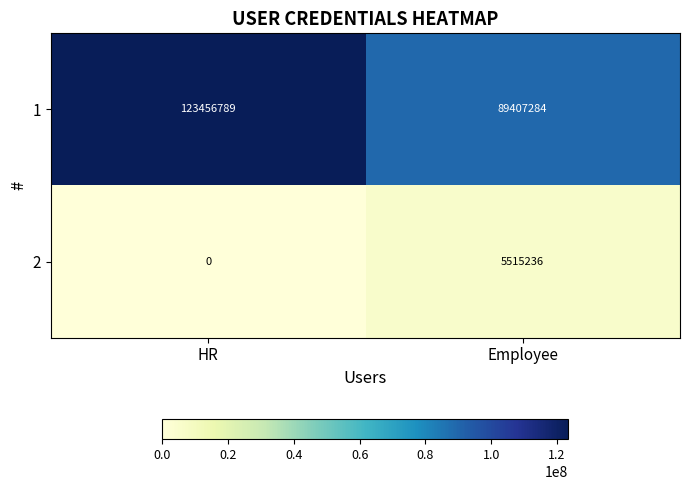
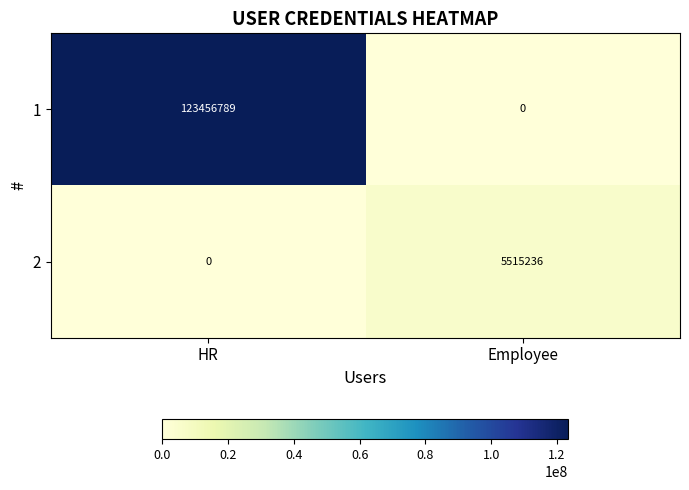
1, Employee: 89407284 -> 0
